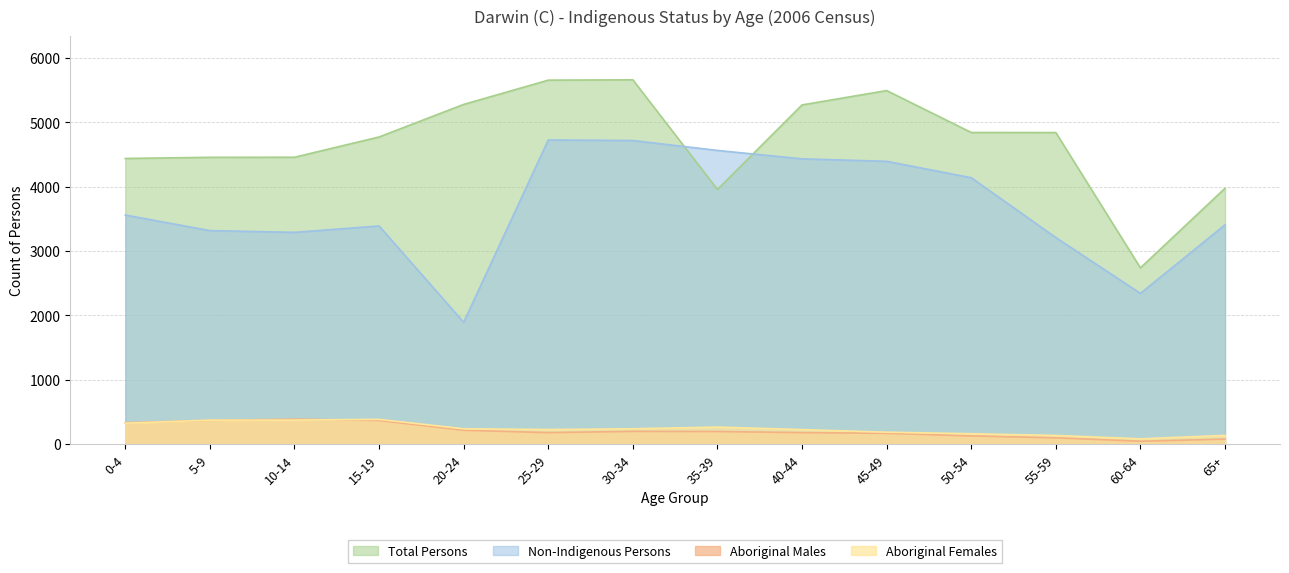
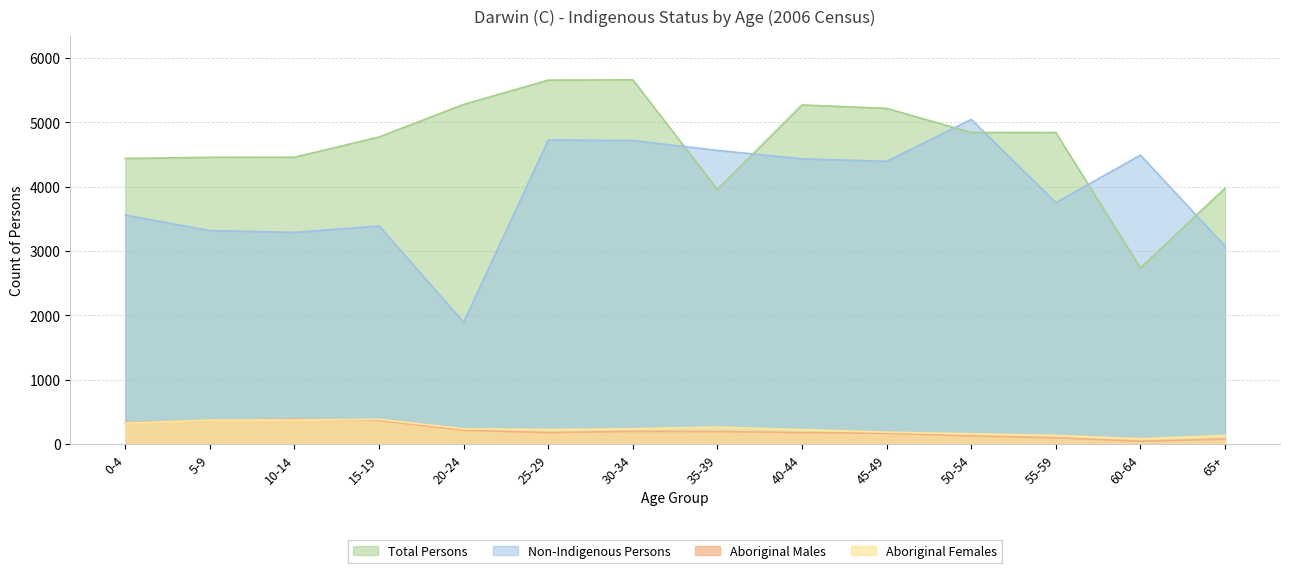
Total Persons, 45-49: 5500 -> 5200
Non-Indigenous Persons, 50-54: 4100 -> 5000
Non-Indigenous Persons, 55-59: 3200 -> 3800
Non-Indigenous Persons, 60-64: 2300 -> 4500
Non-Indigenous Persons, 65+: 3400 -> 3100
